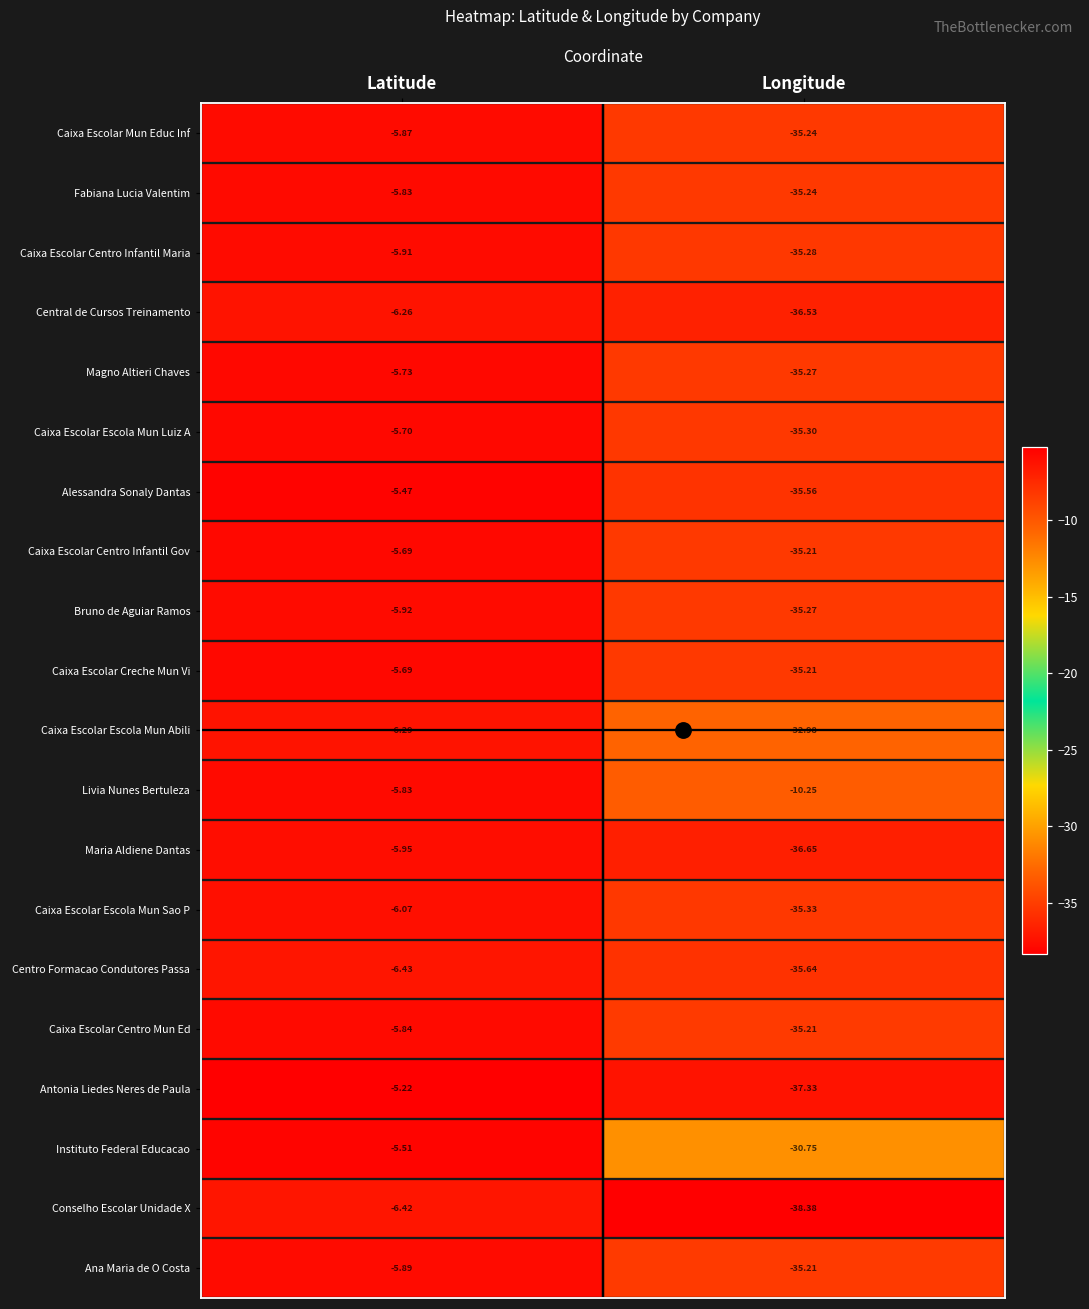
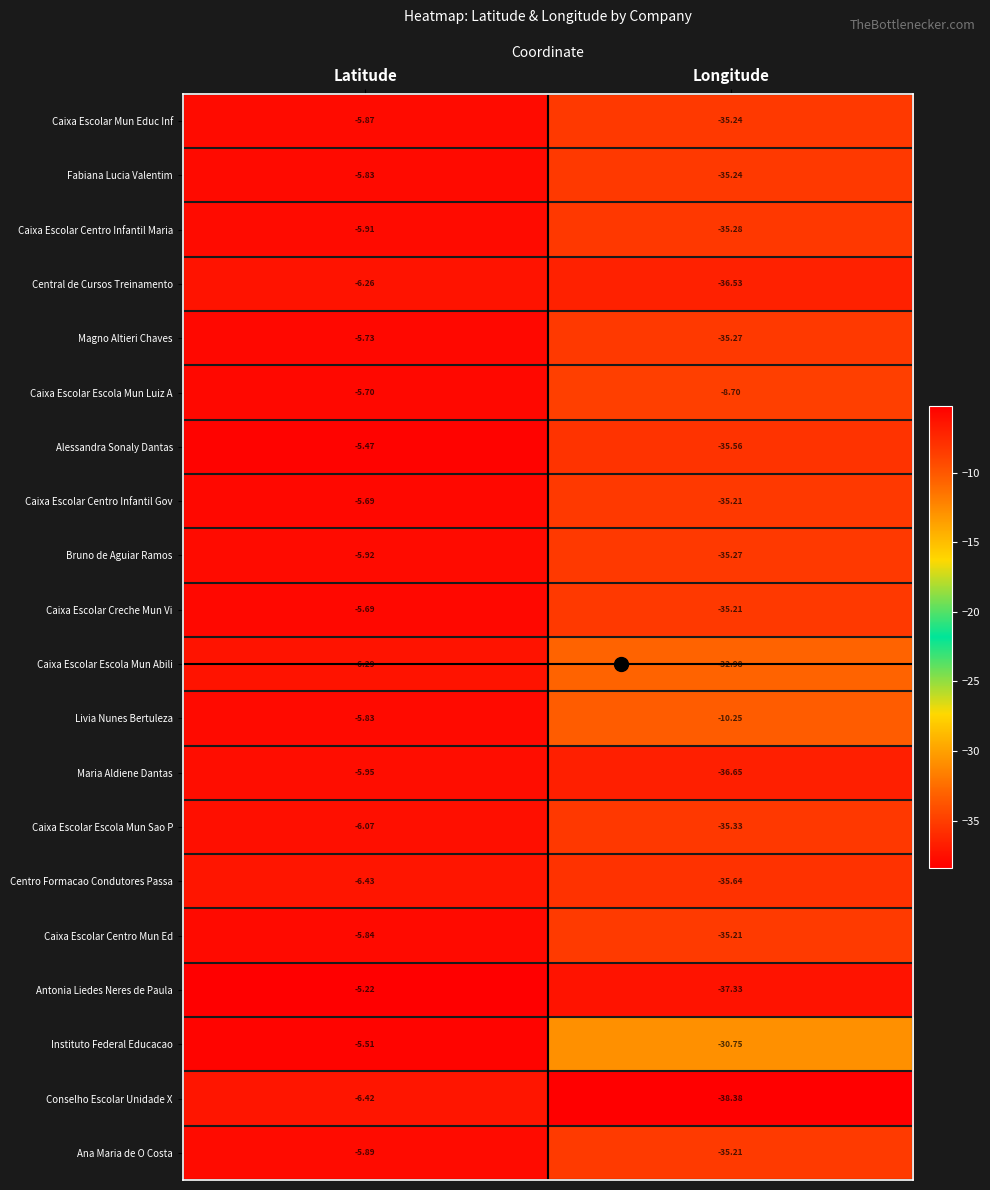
Caixa Escolar Escola Mun Luiz A, Longitude: -35.30 -> -8.70
